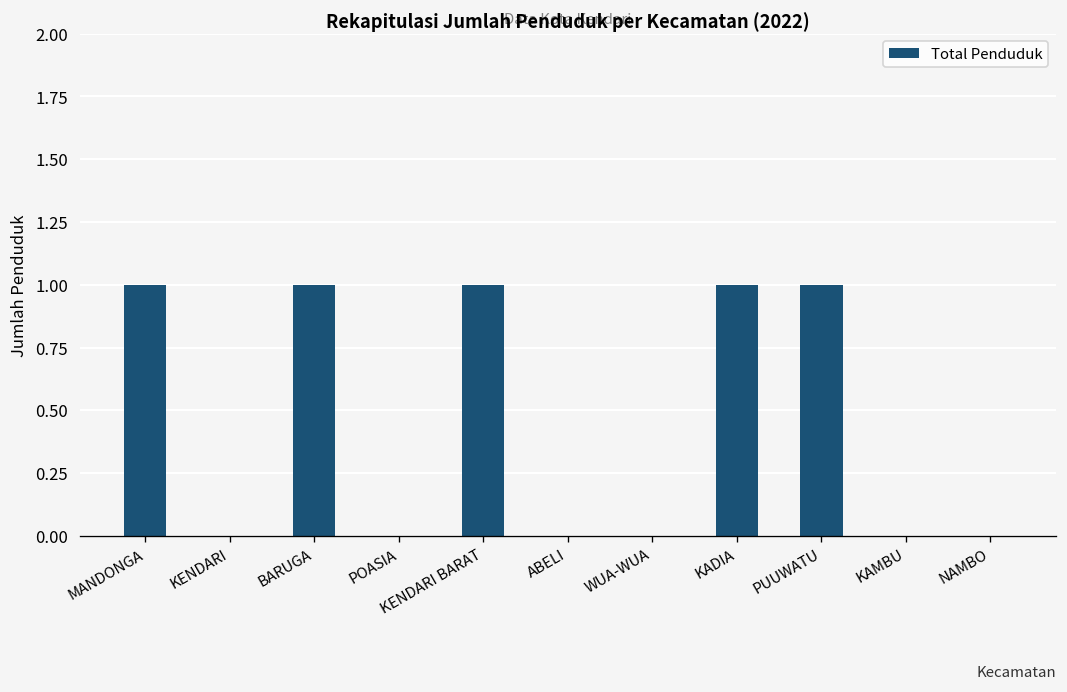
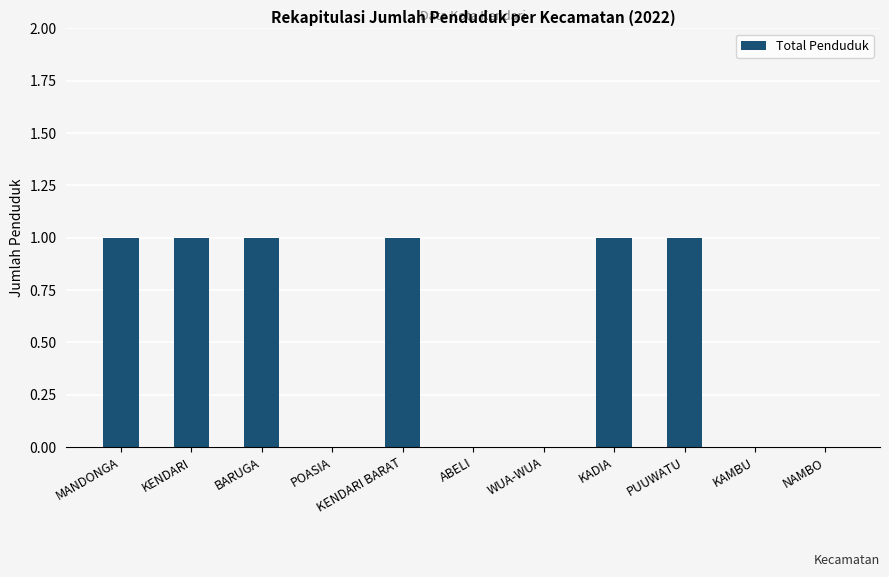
KENDARI: 0 -> 1
